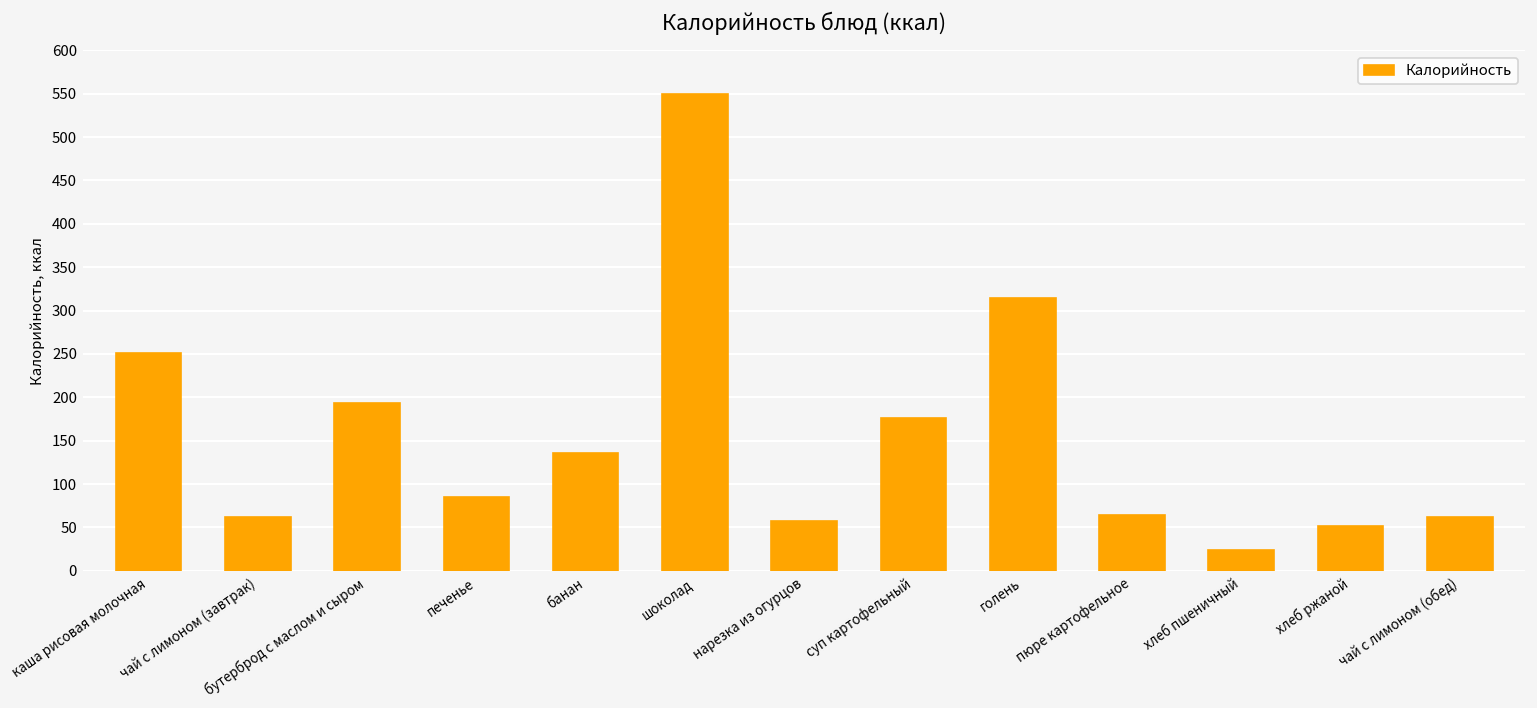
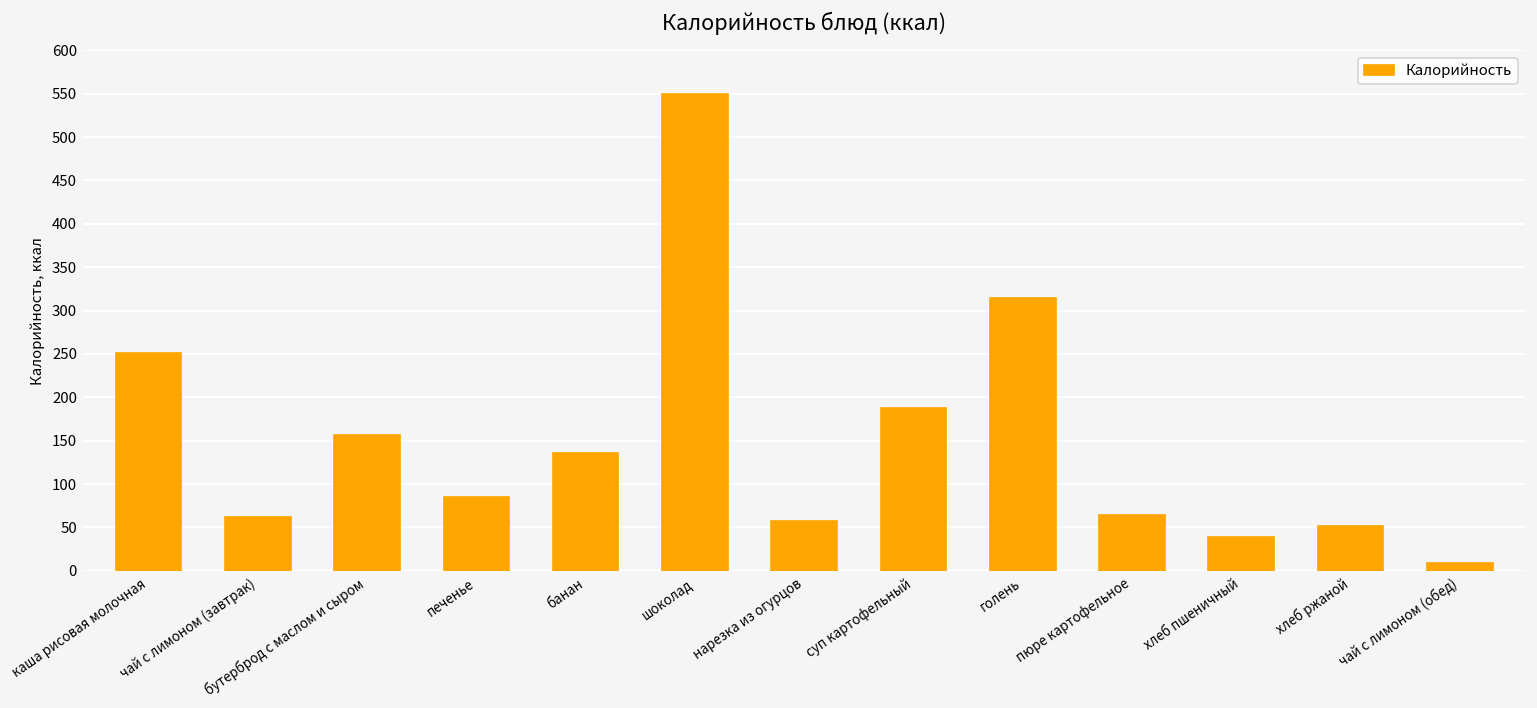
бутерброд с маслом и сыром: 190 -> 160
суп картофельный: 180 -> 190
хлеб пшеничный: 20 -> 40
чай с лимоном (обед): 60 -> 10
